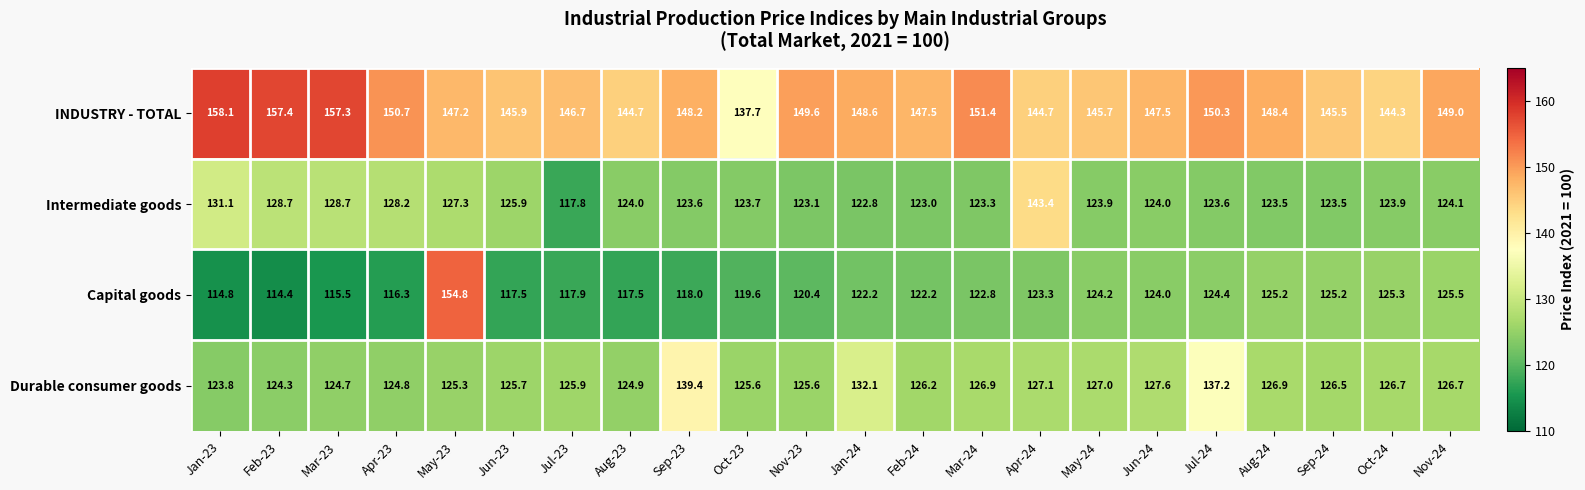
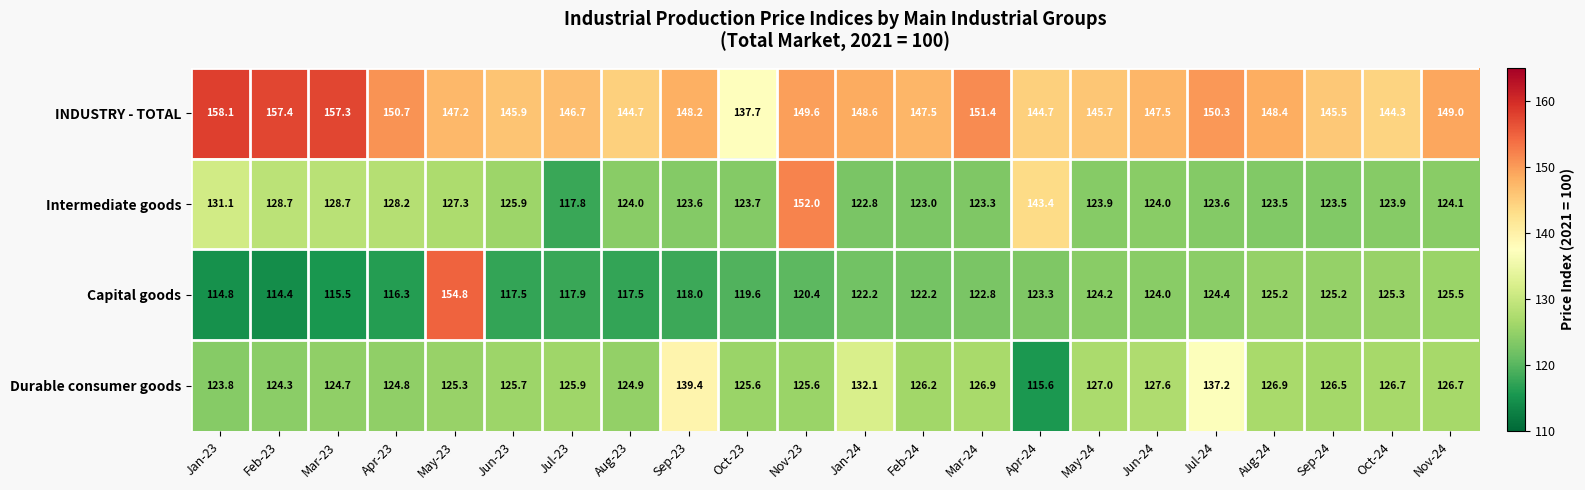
Intermediate goods, Nov-23: 123.1 -> 152.0
Durable consumer goods, Apr-24: 127.1 -> 115.6
